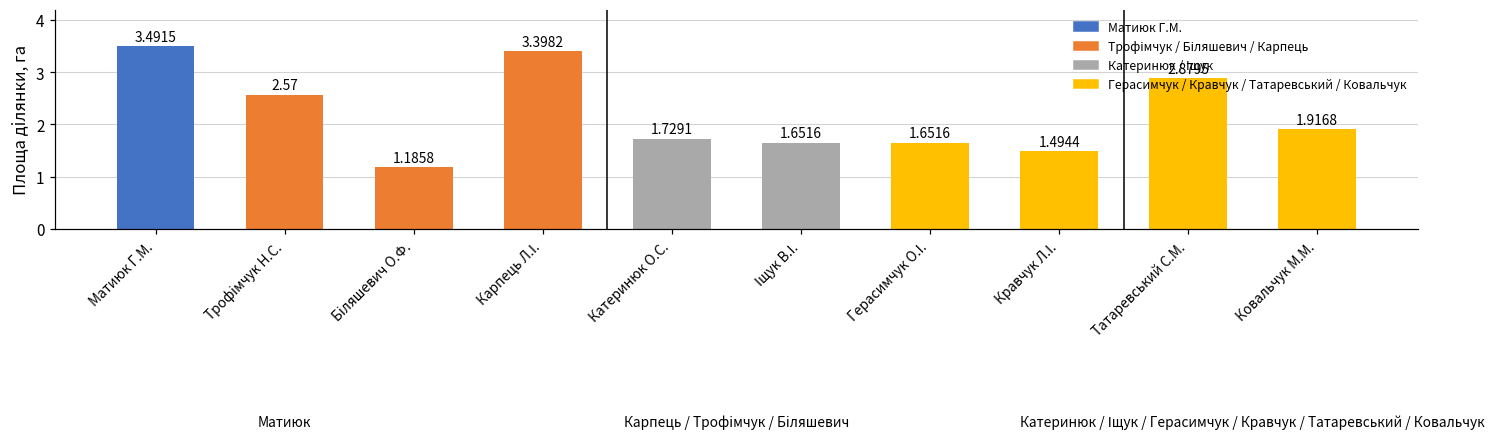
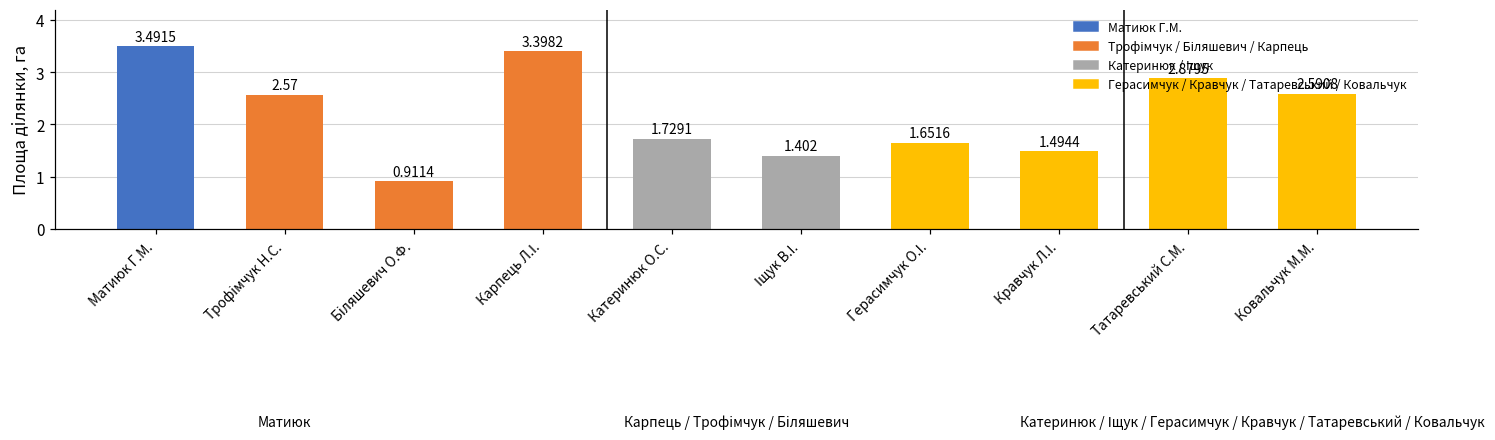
Біляшевич О.Ф.: 1.1858 -> 0.9114
Іщук В.І.: 1.6516 -> 1.402
Ковальчук М.М.: 1.9168 -> 2.5908
